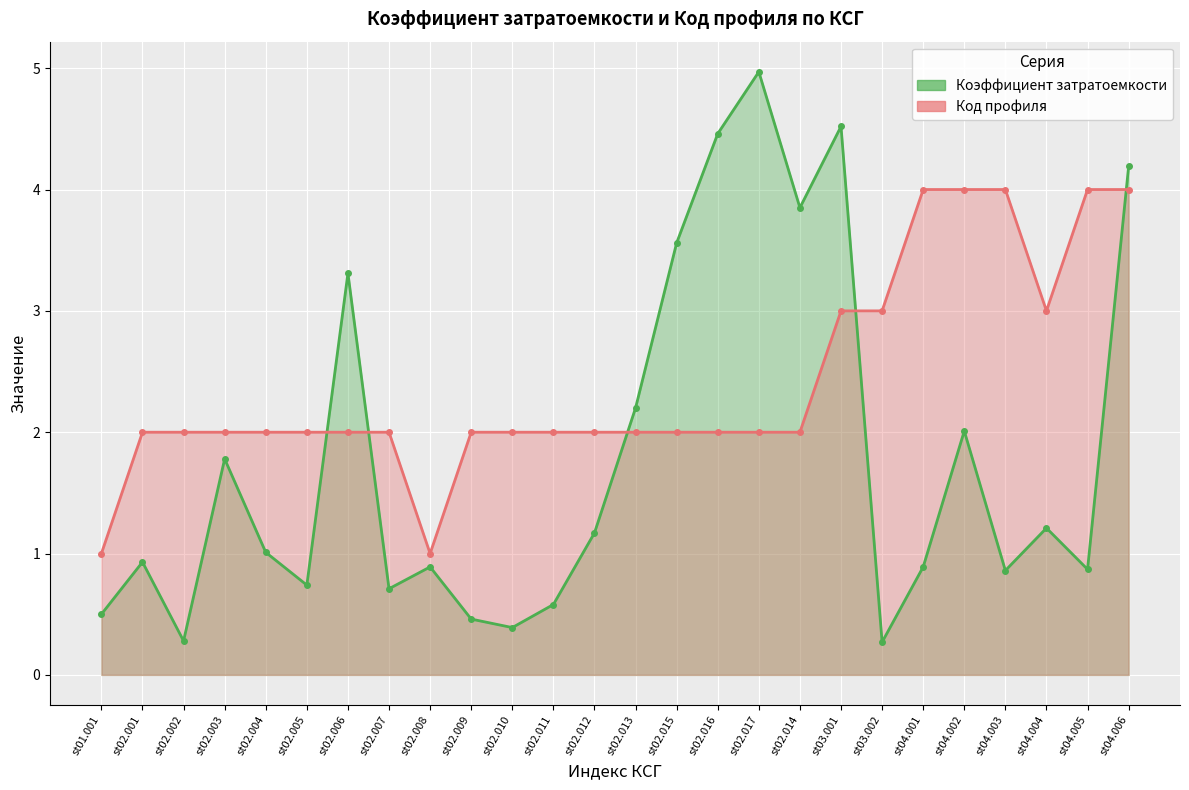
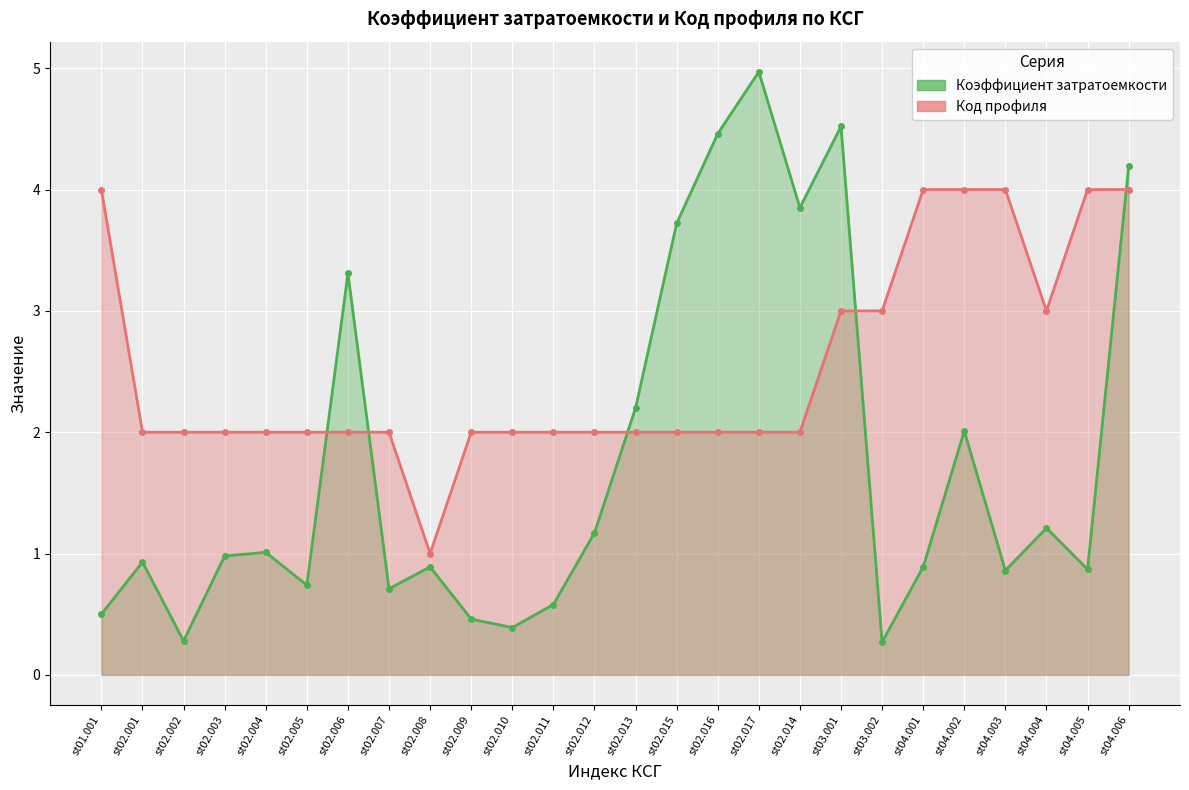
Код профиля, st01.001: 1 -> 4
Коэффициент затратоемкости, st02.003: 1.78 -> 0.98
Коэффициент затратоемкости, st02.015: 3.56 -> 3.72
